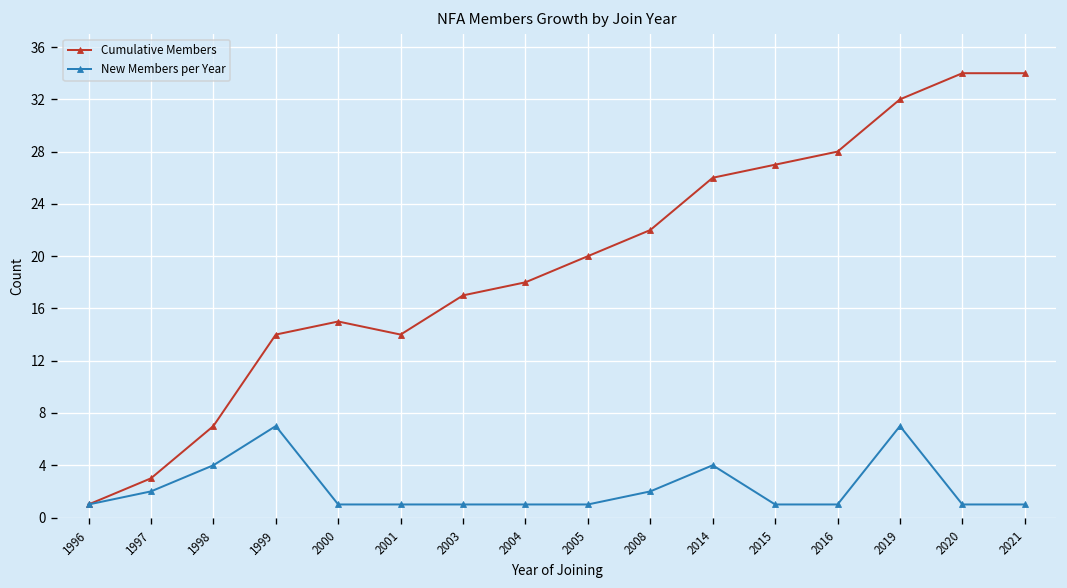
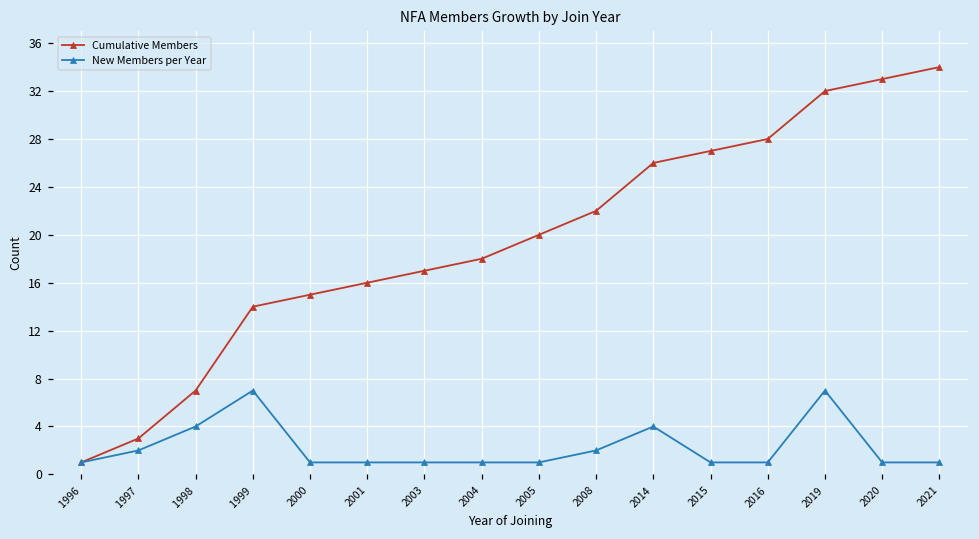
Cumulative Members, 2001: 14 -> 16
Cumulative Members, 2020: 34 -> 33
